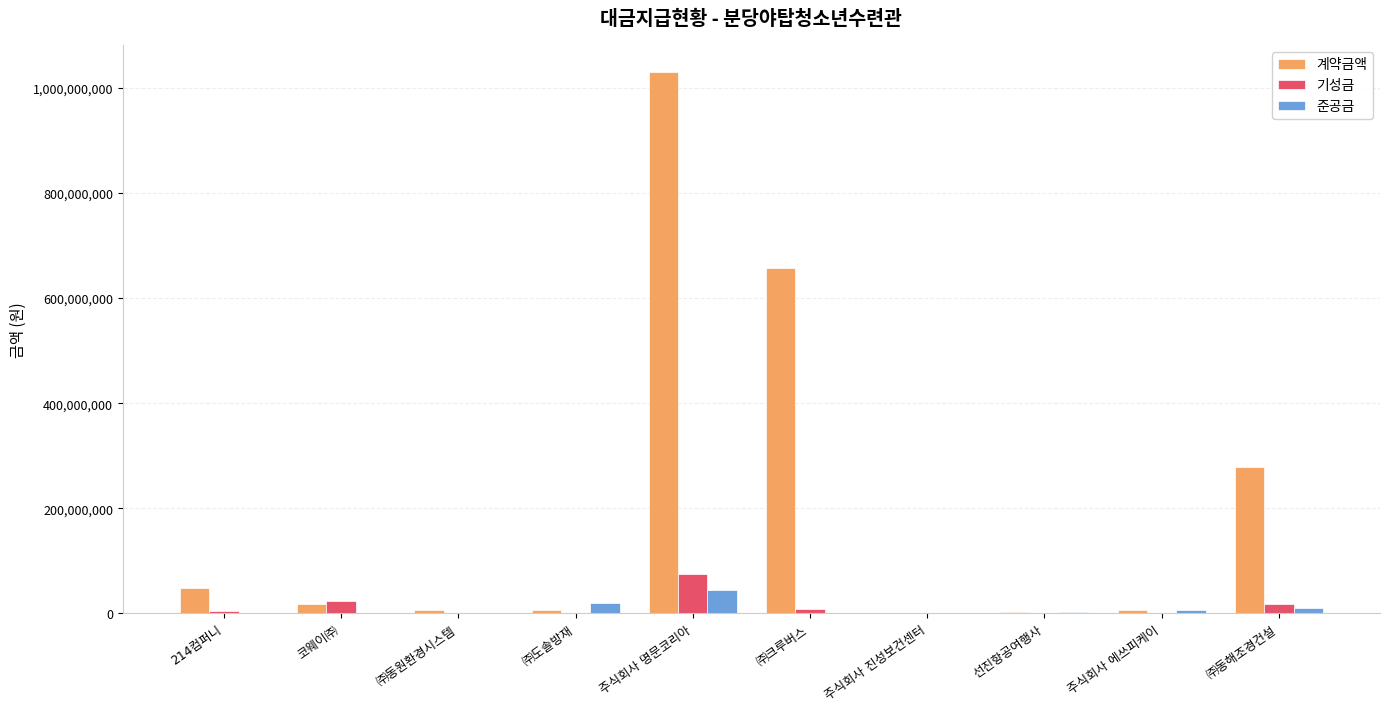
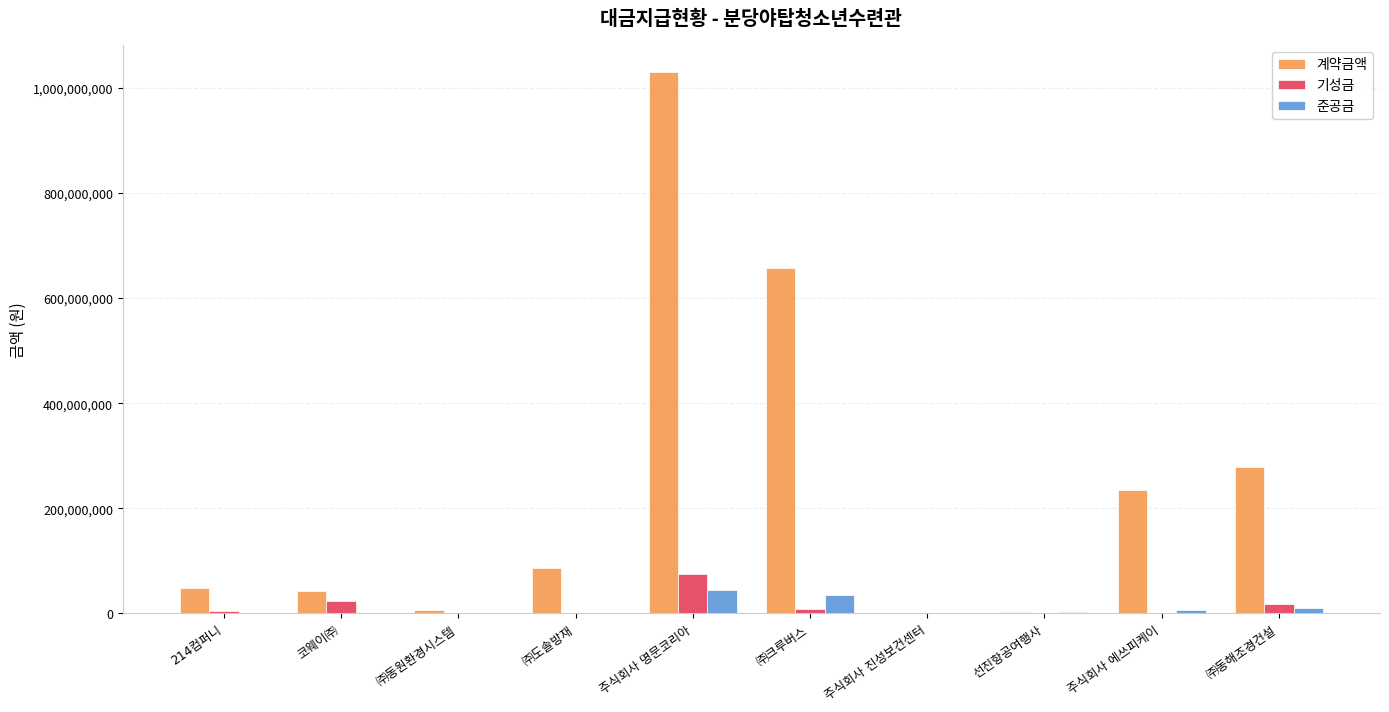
계약금액, 코웨이㈜: 20,000,000 -> 40,000,000
계약금액, ㈜도솔방재: 10,000,000 -> 90,000,000
준공금, ㈜도솔방재: 20,000,000 -> 0
준공금, ㈜크루버스: 0 -> 40,000,000
계약금액, 주식회사 에쓰피케이: 10,000,000 -> 230,000,000
